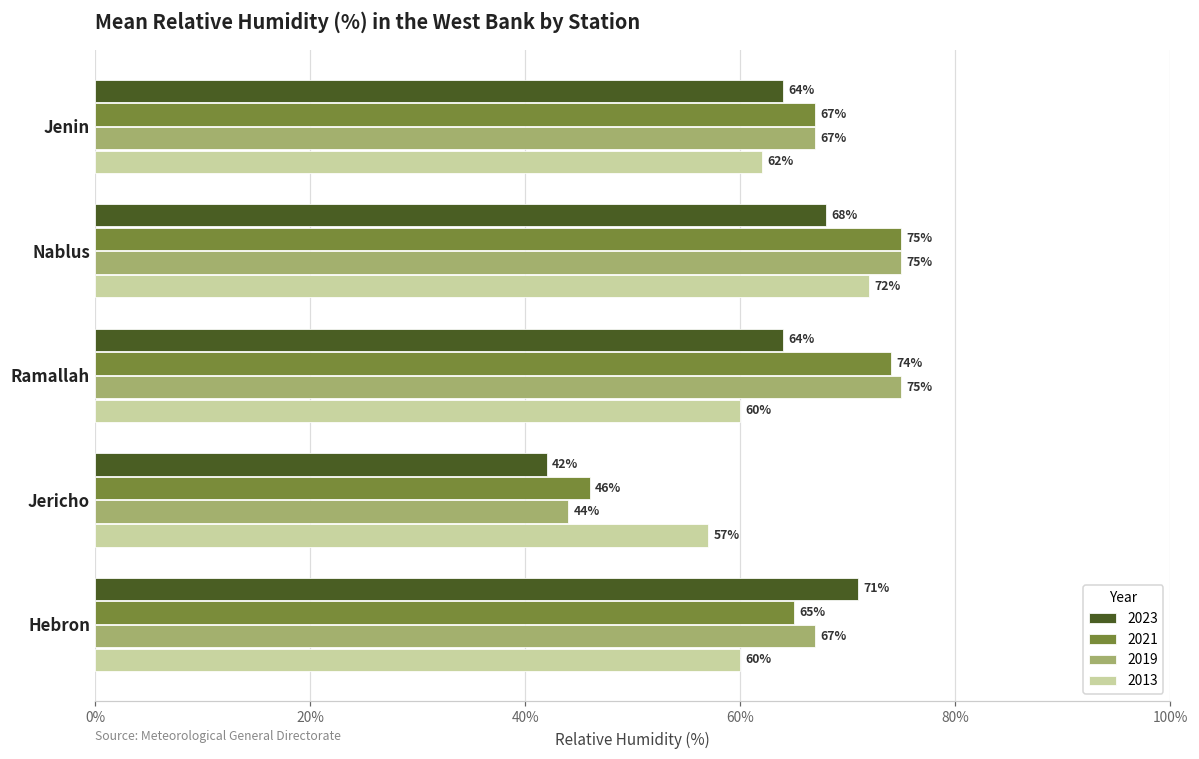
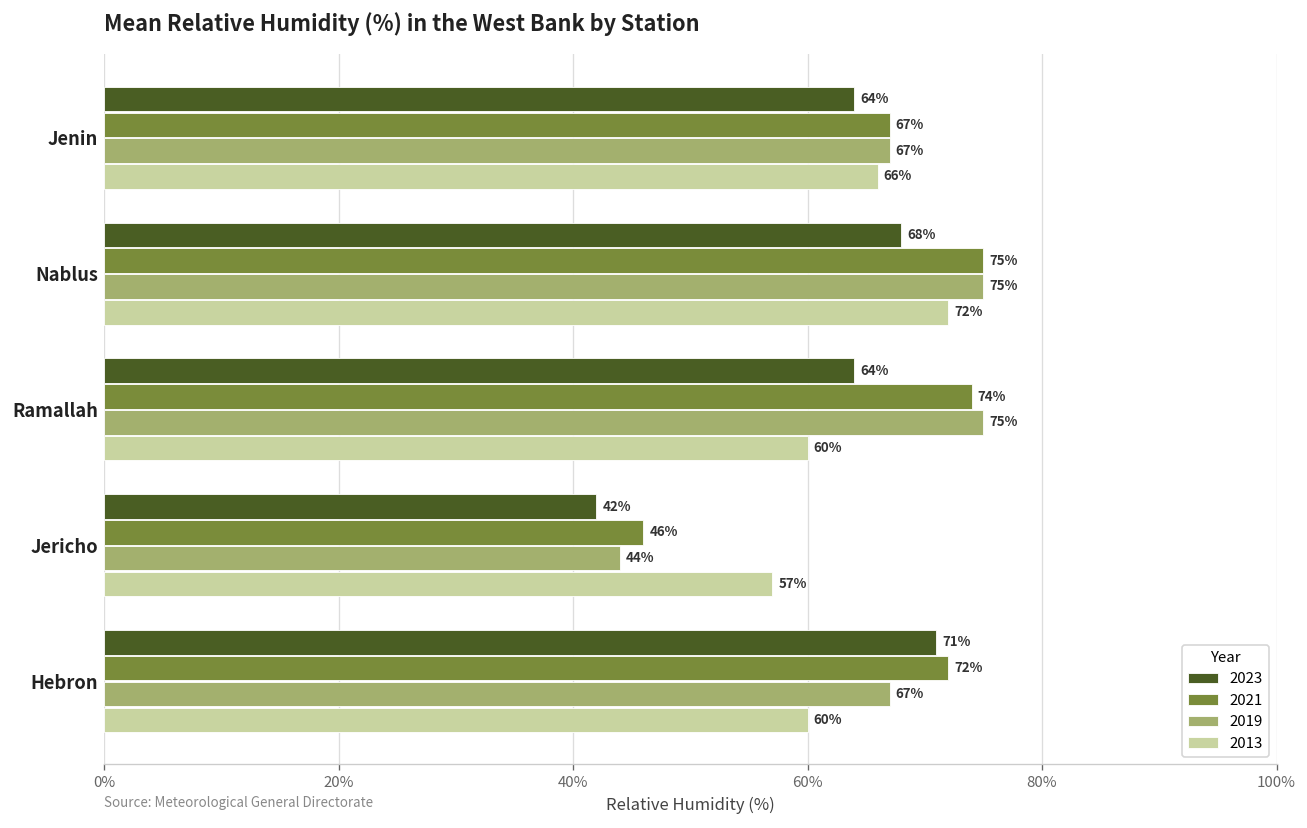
2013, Jenin: 62% -> 66%
2021, Hebron: 65% -> 72%
